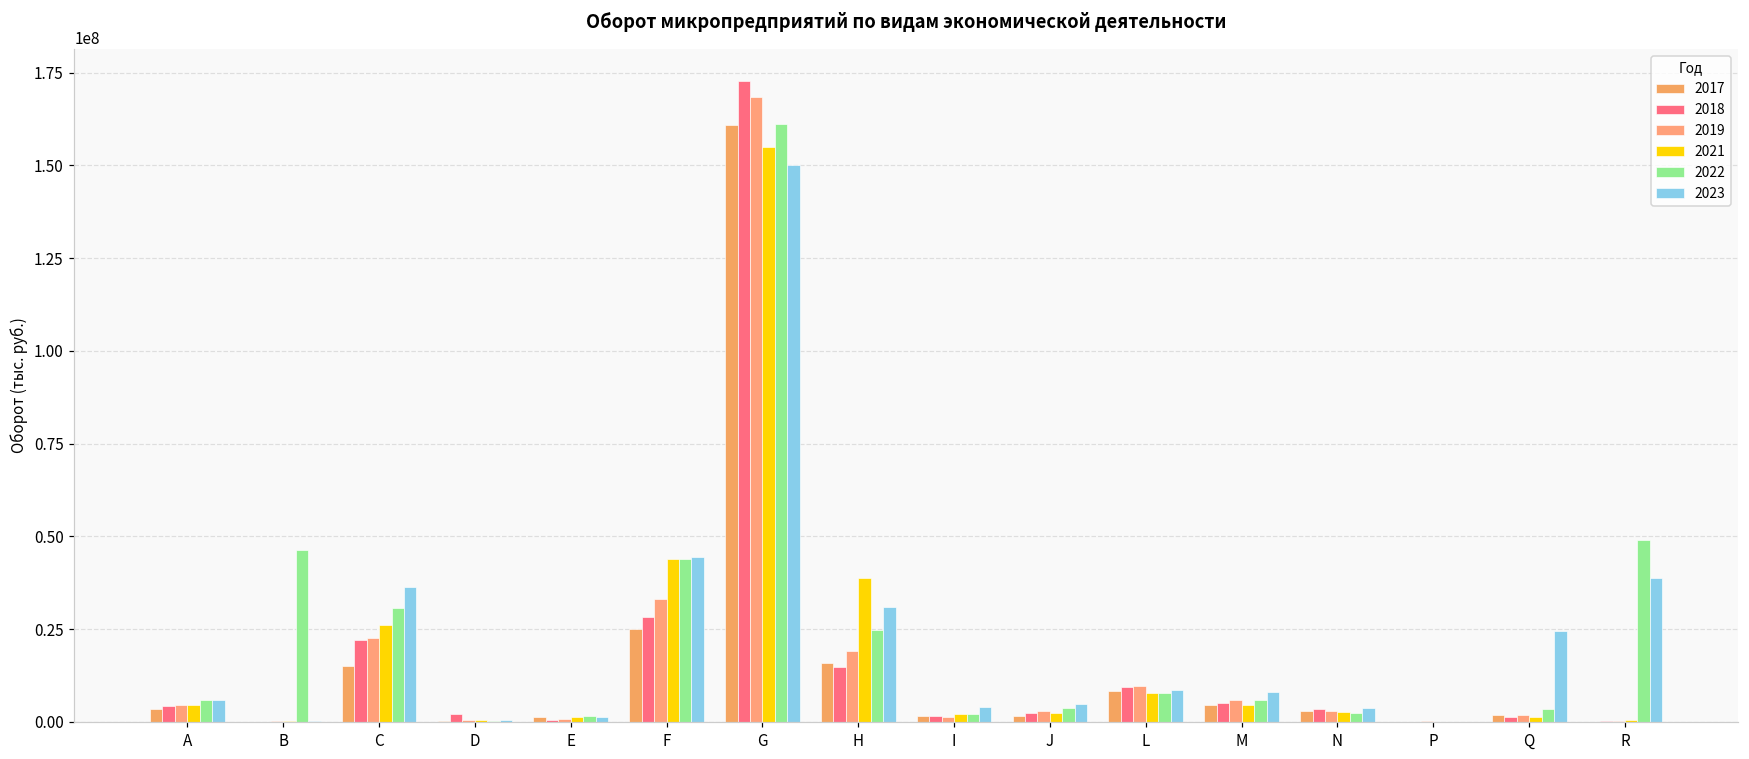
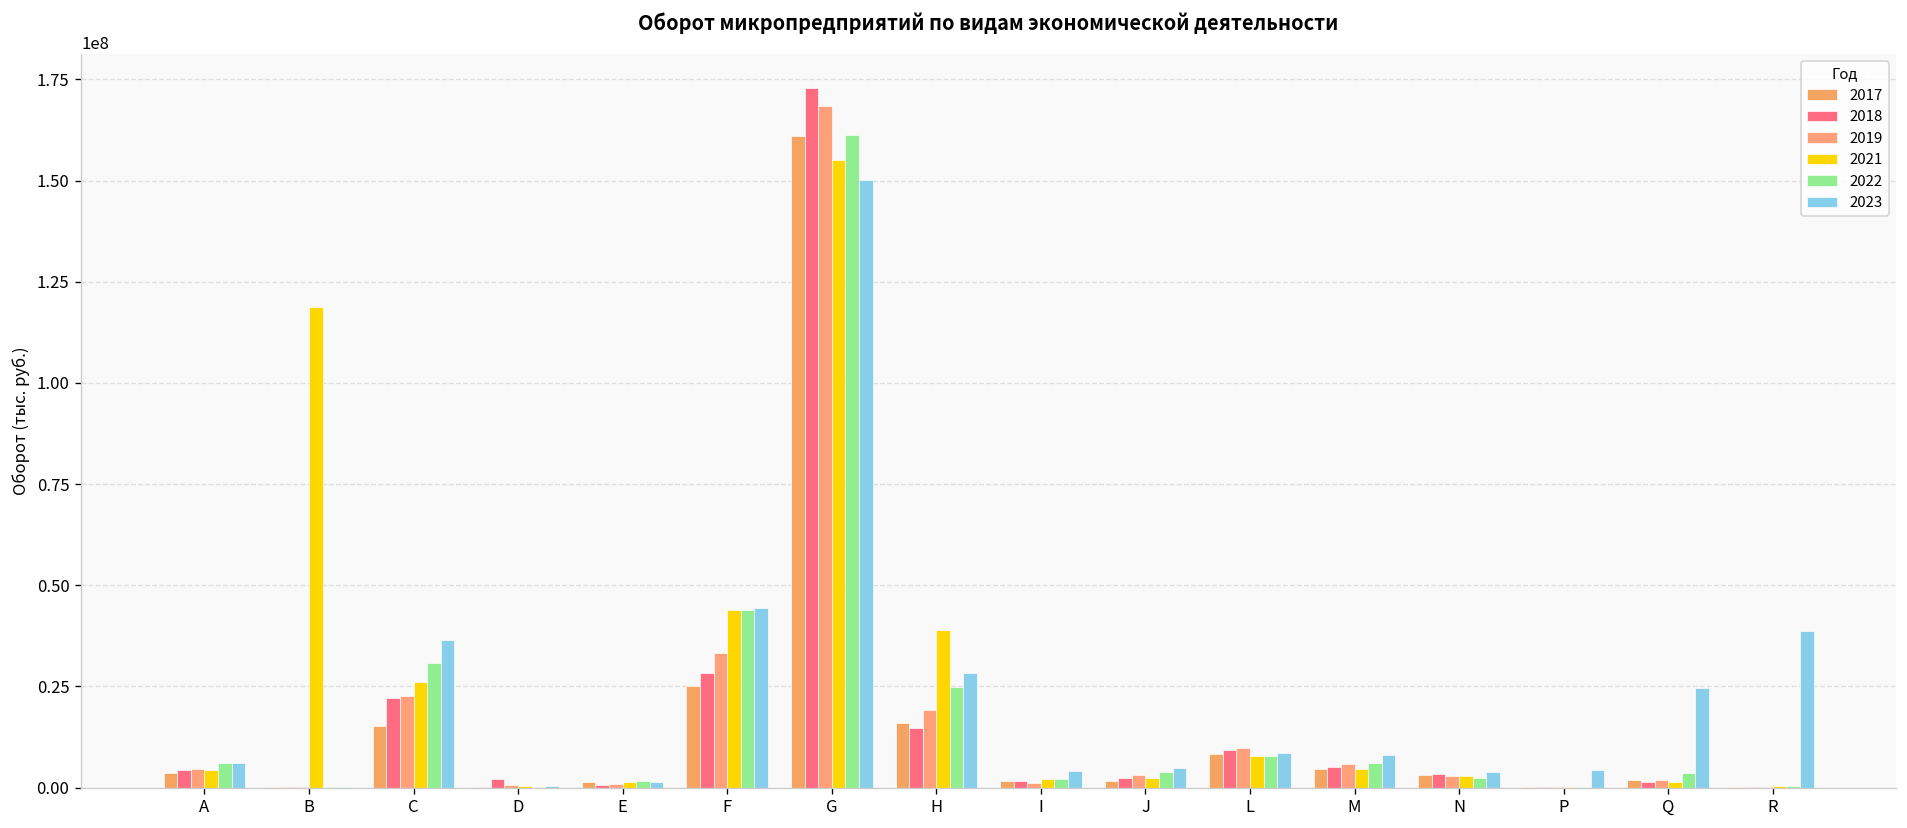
2021, B: 0 -> 119000000
2022, B: 46000000 -> 0
2023, H: 31000000 -> 28000000
2023, P: 0 -> 4000000
2022, R: 49000000 -> 0
